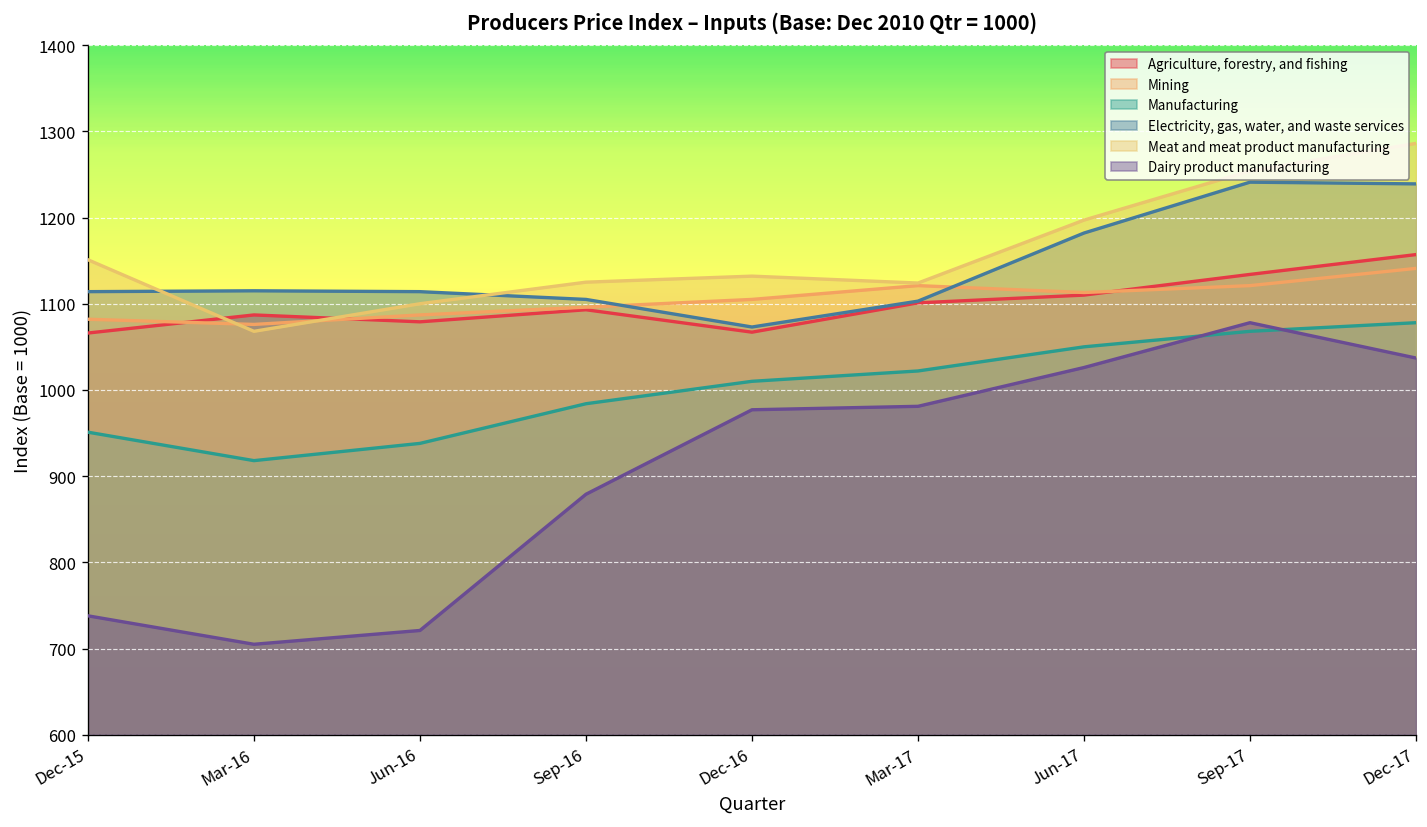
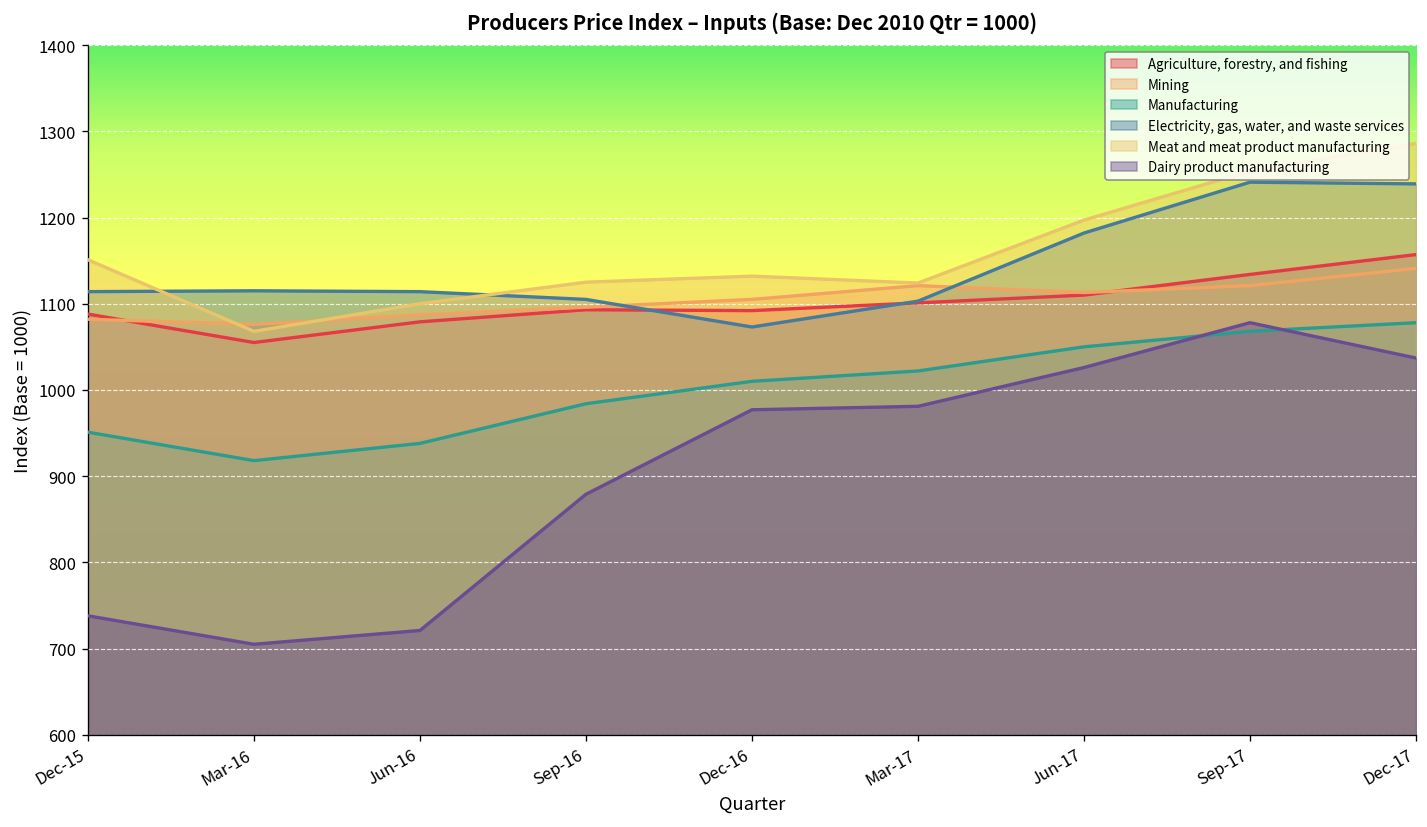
Agriculture, forestry, and fishing, Dec-15: 1070 -> 1090
Agriculture, forestry, and fishing, Mar-16: 1090 -> 1060
Agriculture, forestry, and fishing, Dec-16: 1070 -> 1090
